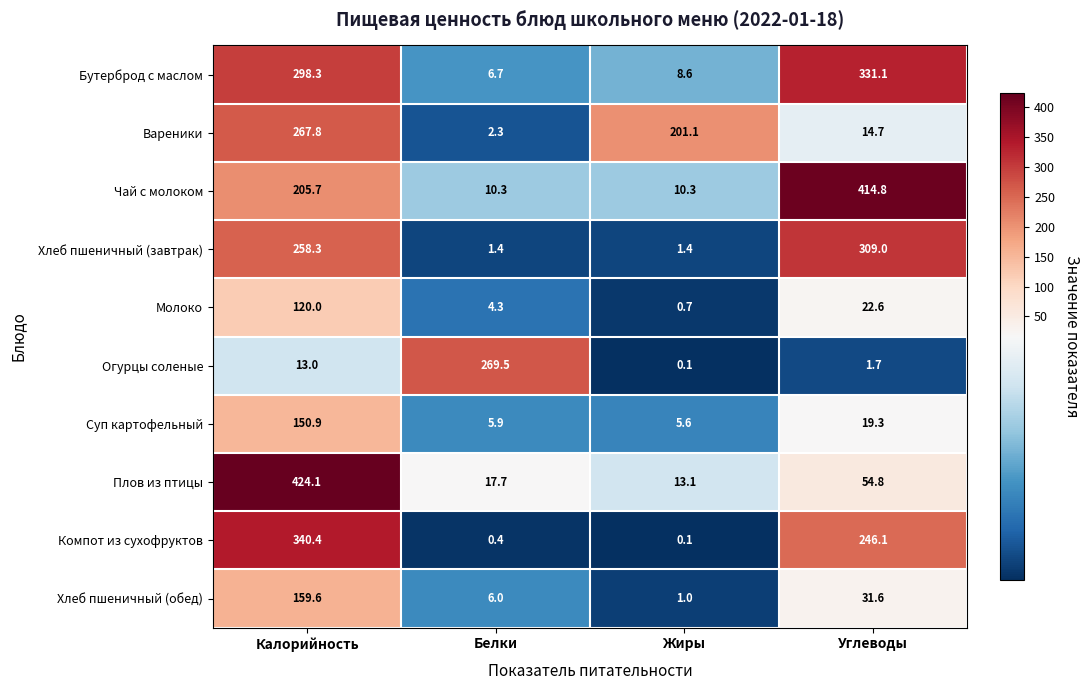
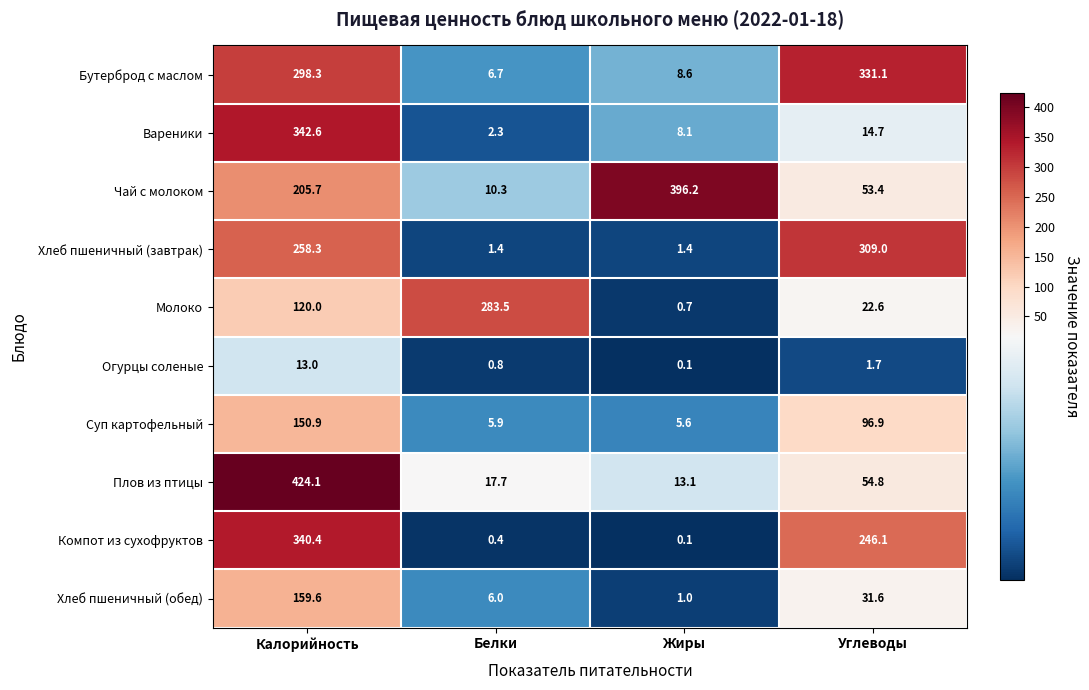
Вареники, Калорийность: 267.8 -> 342.6
Вареники, Жиры: 201.1 -> 8.1
Чай с молоком, Жиры: 10.3 -> 396.2
Чай с молоком, Углеводы: 414.8 -> 53.4
Молоко, Белки: 4.3 -> 283.5
Огурцы соленые, Белки: 269.5 -> 0.8
Суп картофельный, Углеводы: 19.3 -> 96.9
